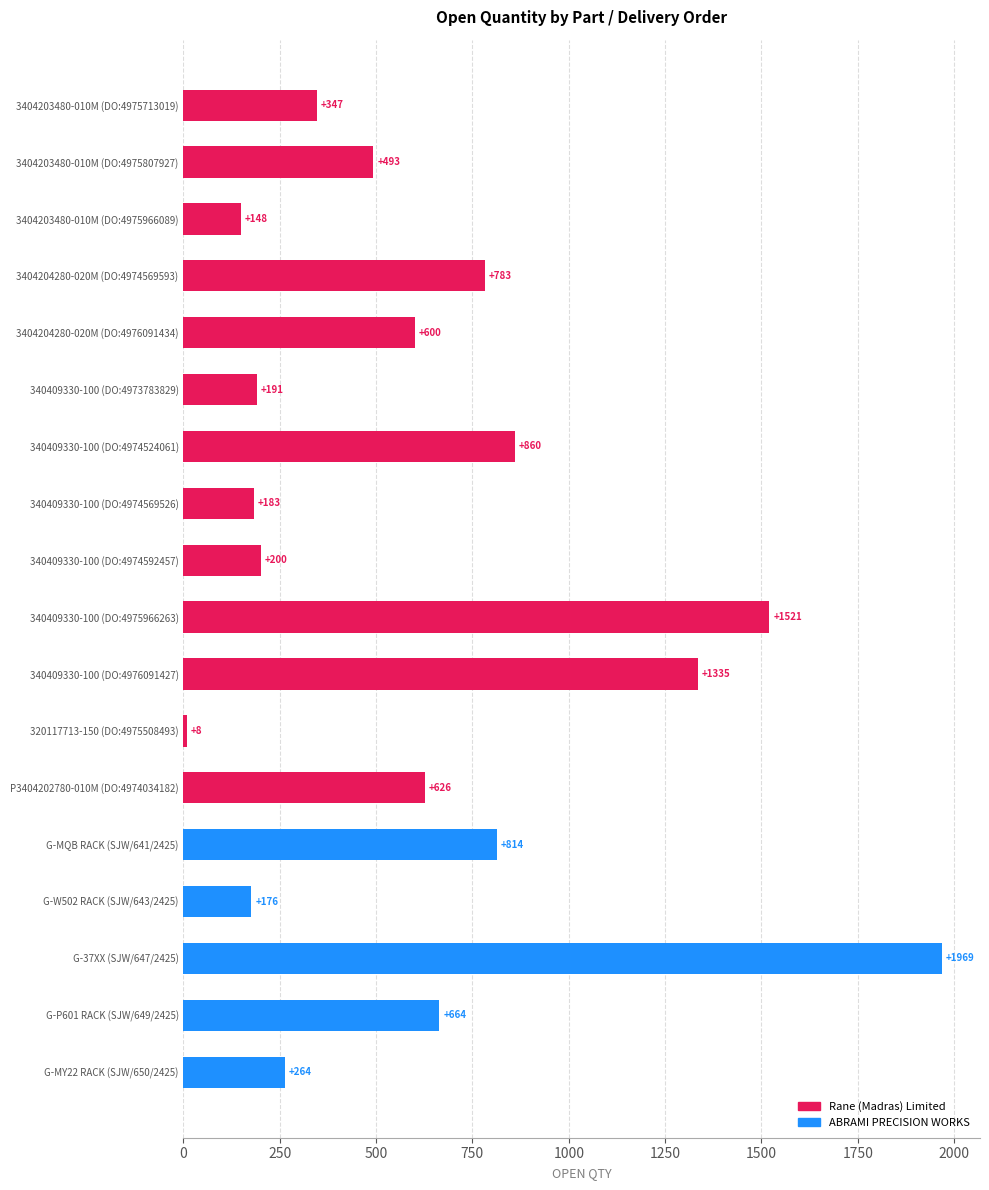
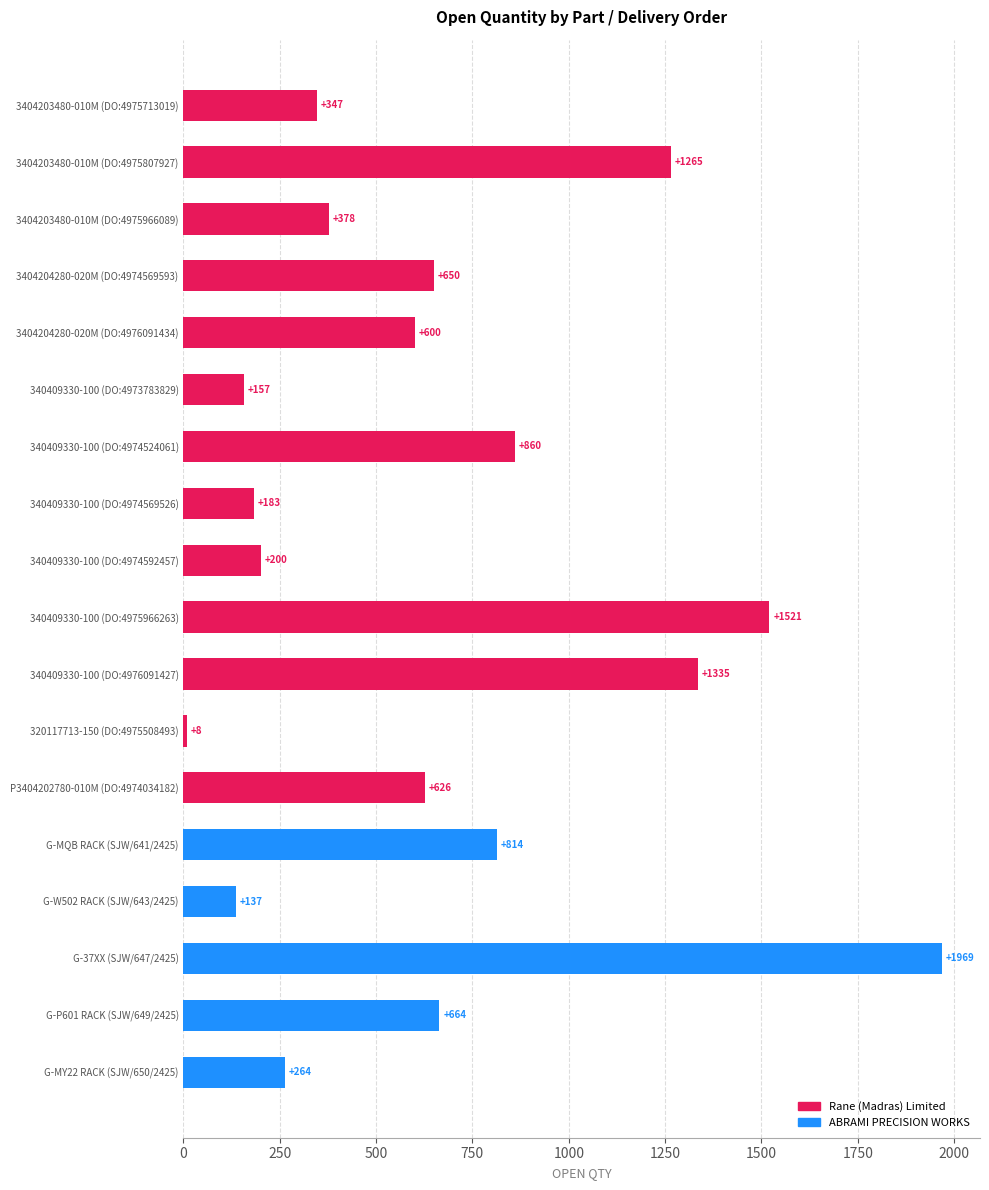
3404203480-010M (DO:4975807927): +493 -> +1265
3404203480-010M (DO:4975966089): +148 -> +378
3404204280-020M (DO:4974569593): +783 -> +650
340409330-100 (DO:4973783829): +191 -> +157
G-W502 RACK (SJW/643/2425): +176 -> +137
